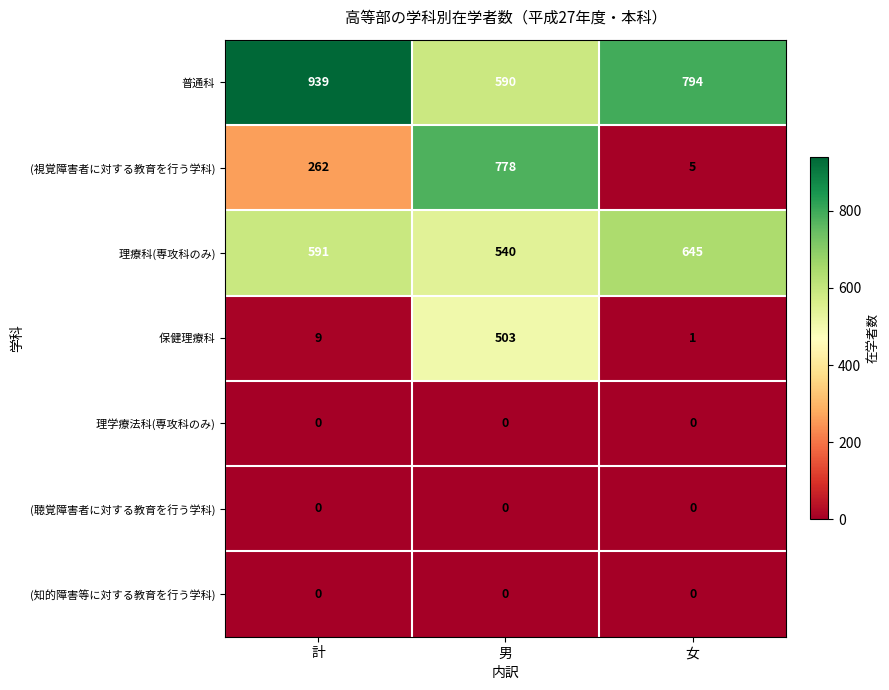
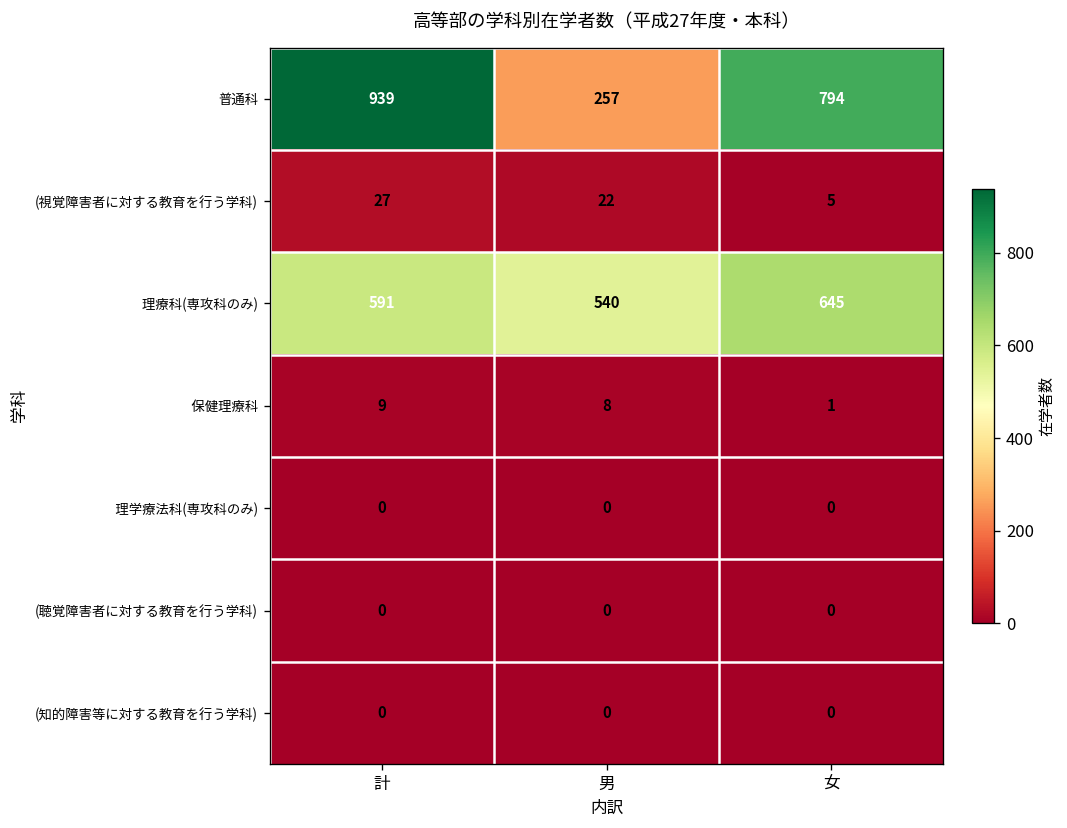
普通科, 男: 590 -> 257
(視覚障害者に対する教育を行う学科), 計: 262 -> 27
(視覚障害者に対する教育を行う学科), 男: 778 -> 22
保健理療科, 男: 503 -> 8
